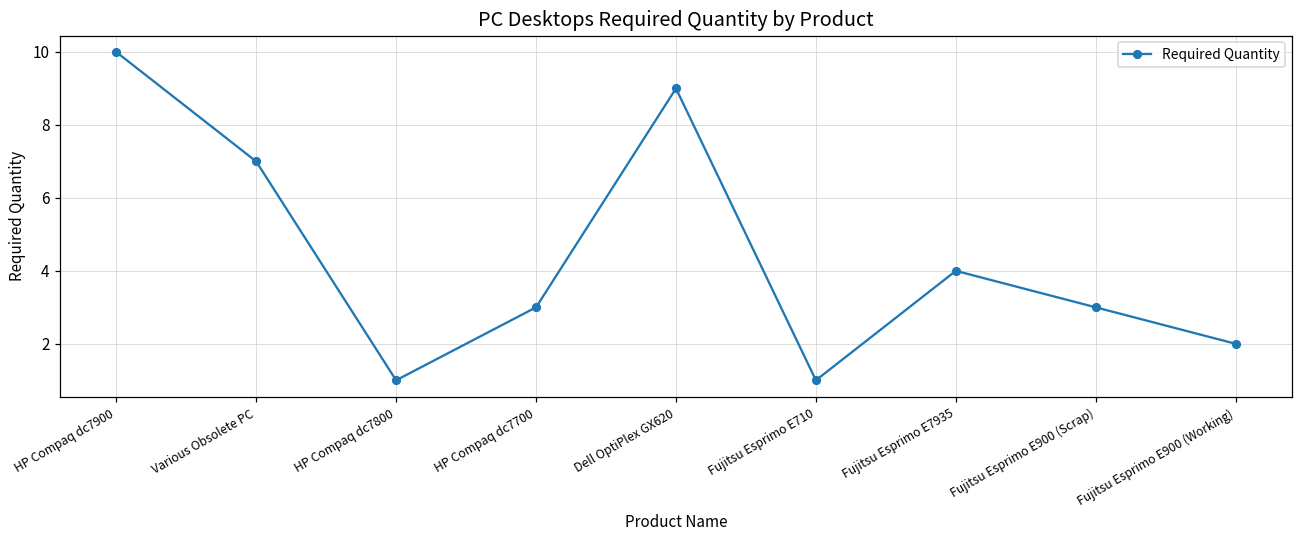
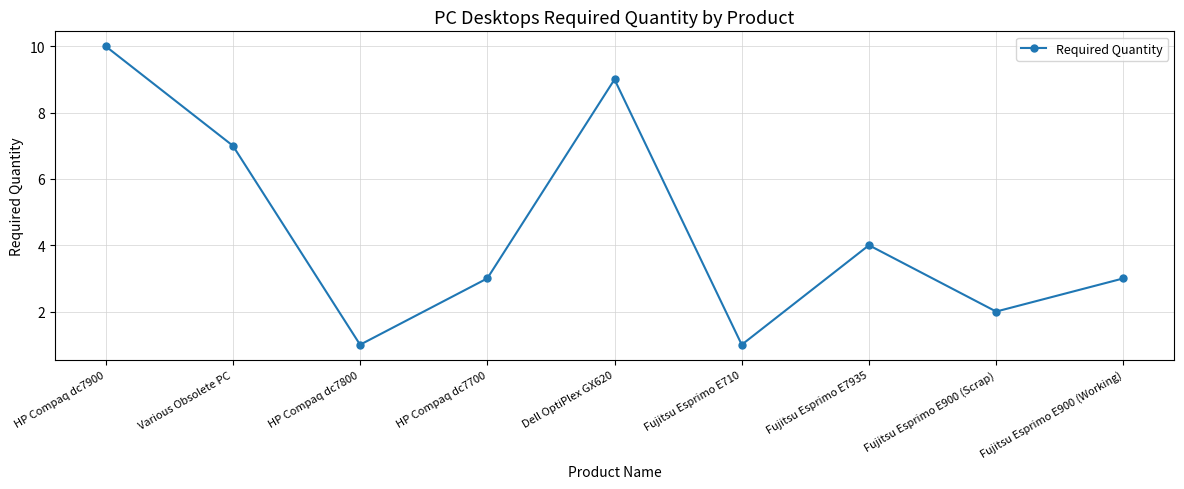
Fujitsu Esprimo E900 (Scrap): 3 -> 2
Fujitsu Esprimo E900 (Working): 2 -> 3
